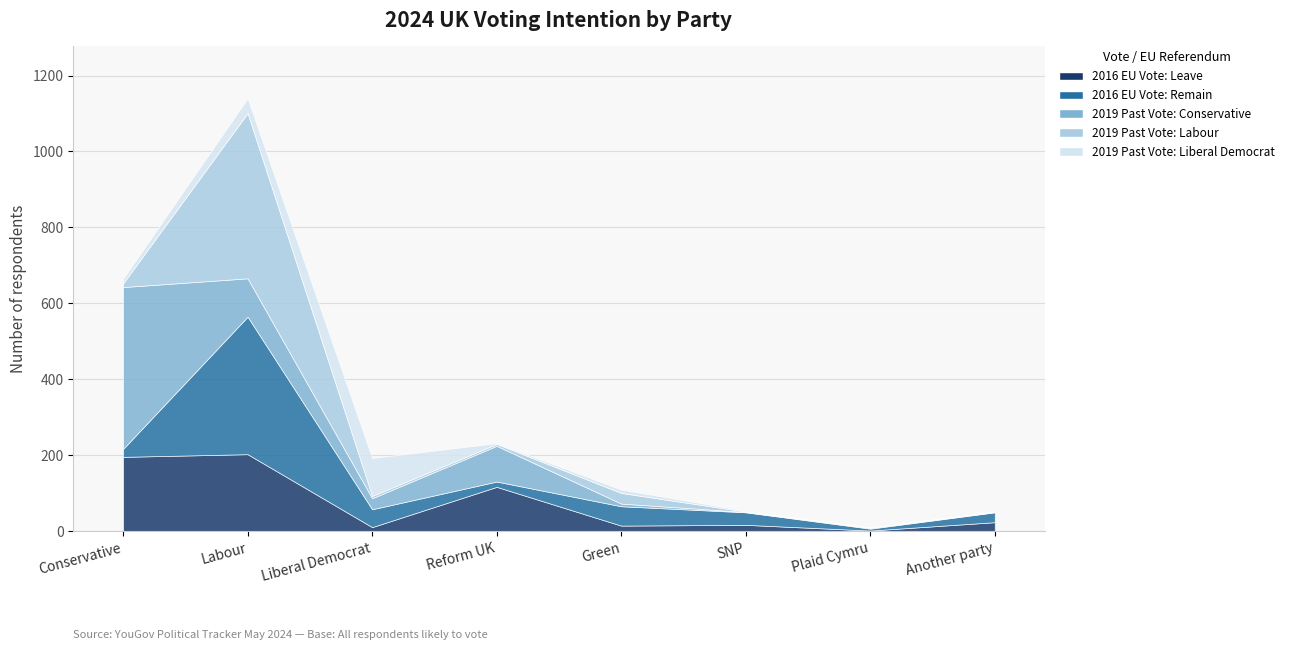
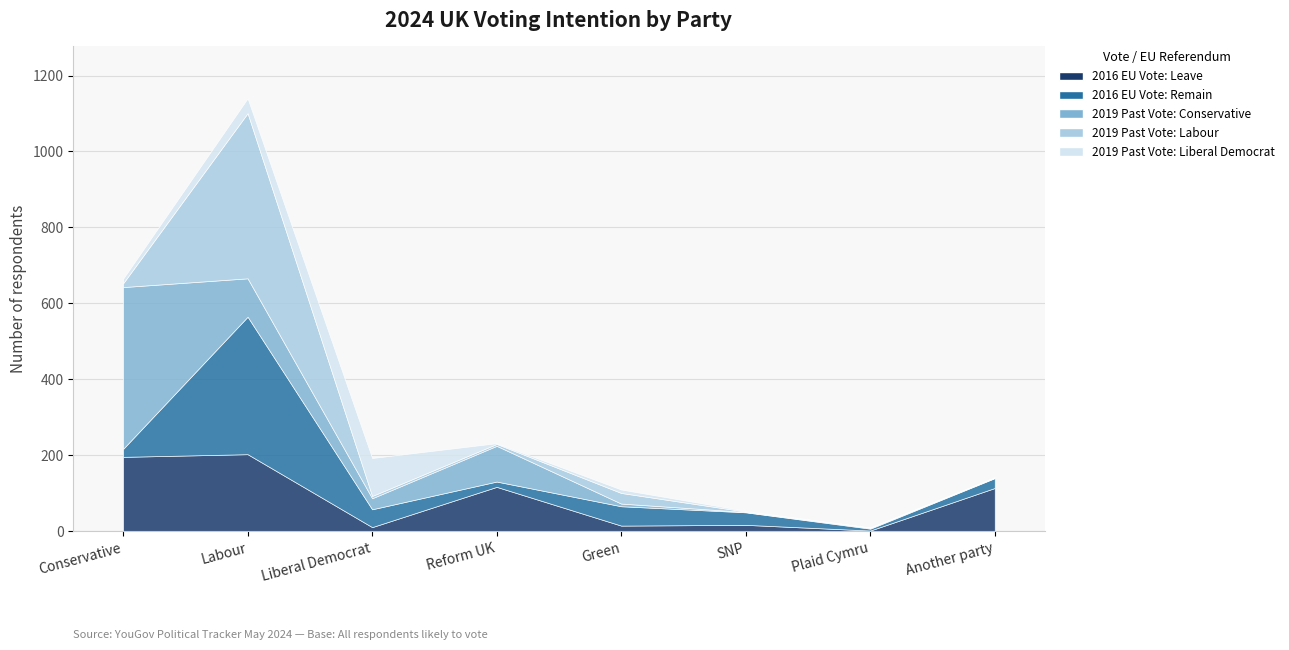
2016 EU Vote: Leave, Another party: 20 -> 110
